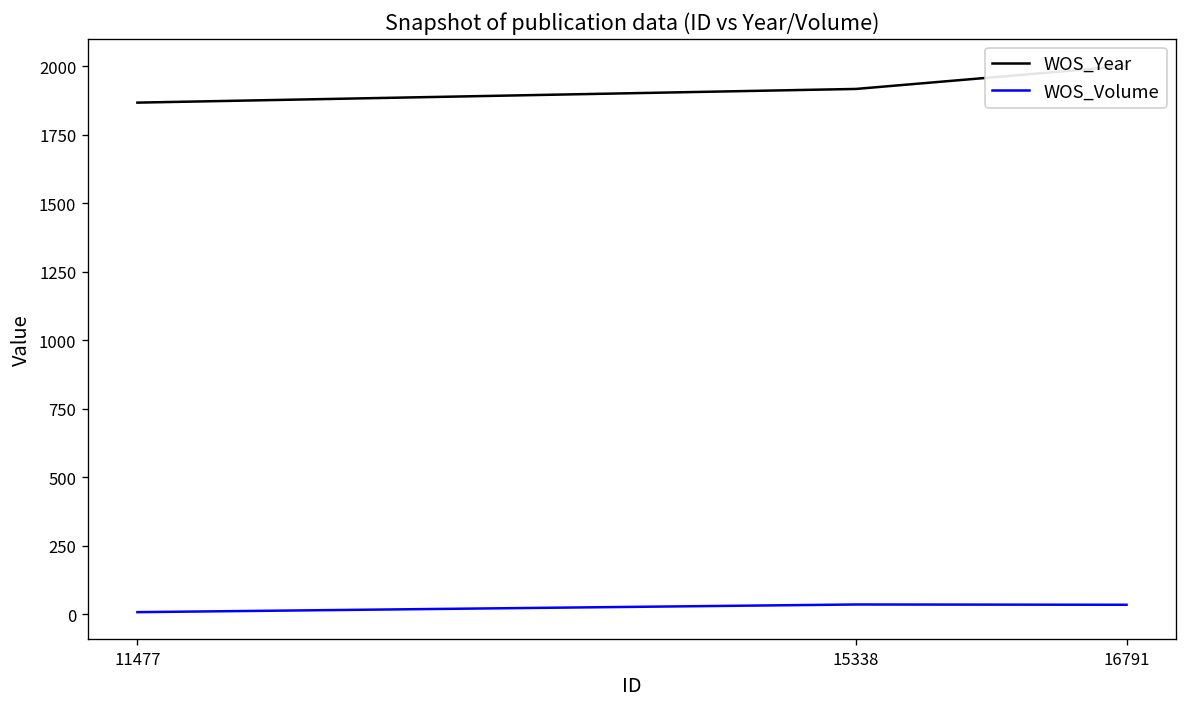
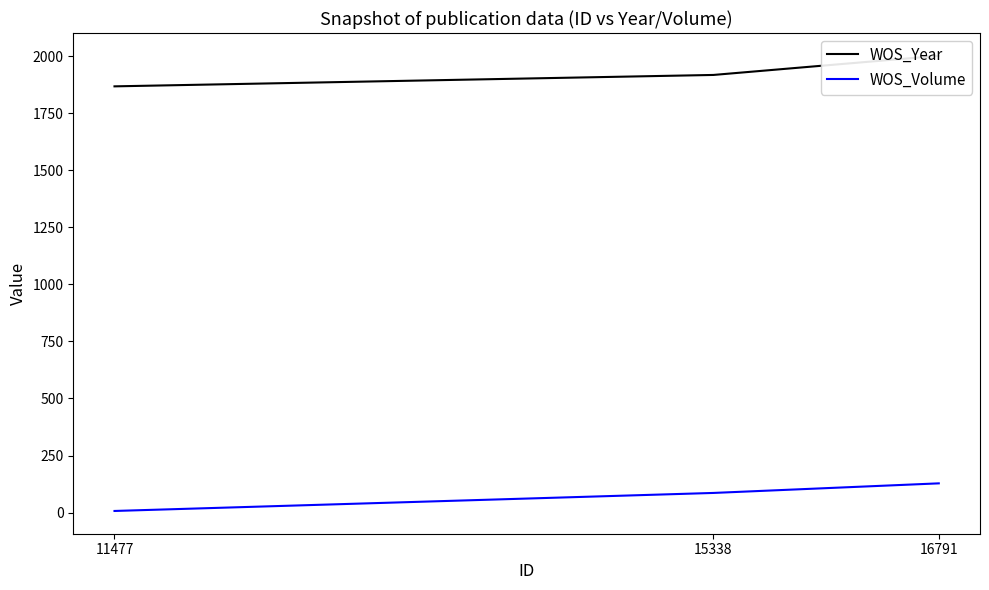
WOS_Volume, 15338: 40 -> 90
WOS_Volume, 16791: 30 -> 130
